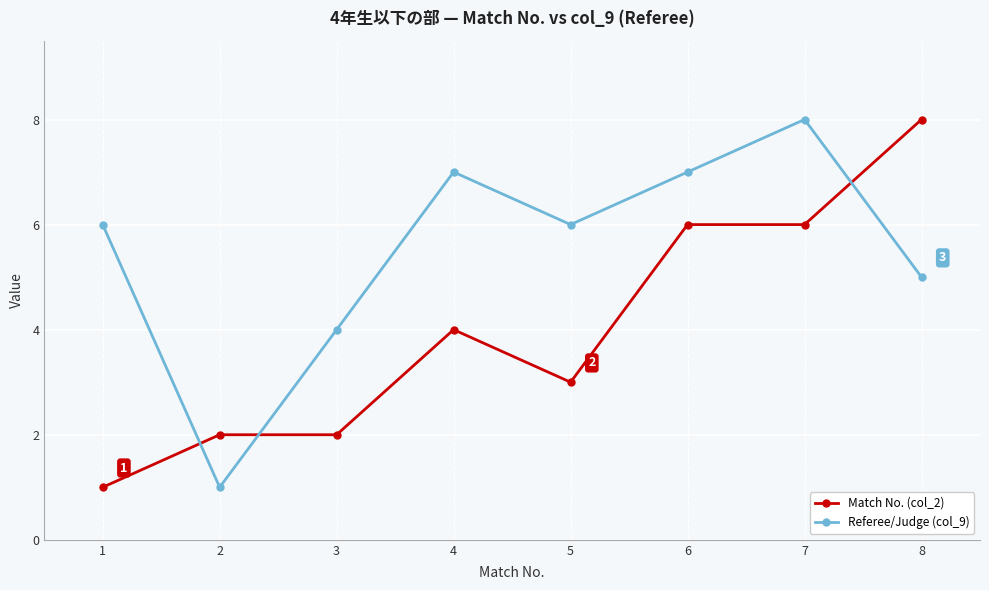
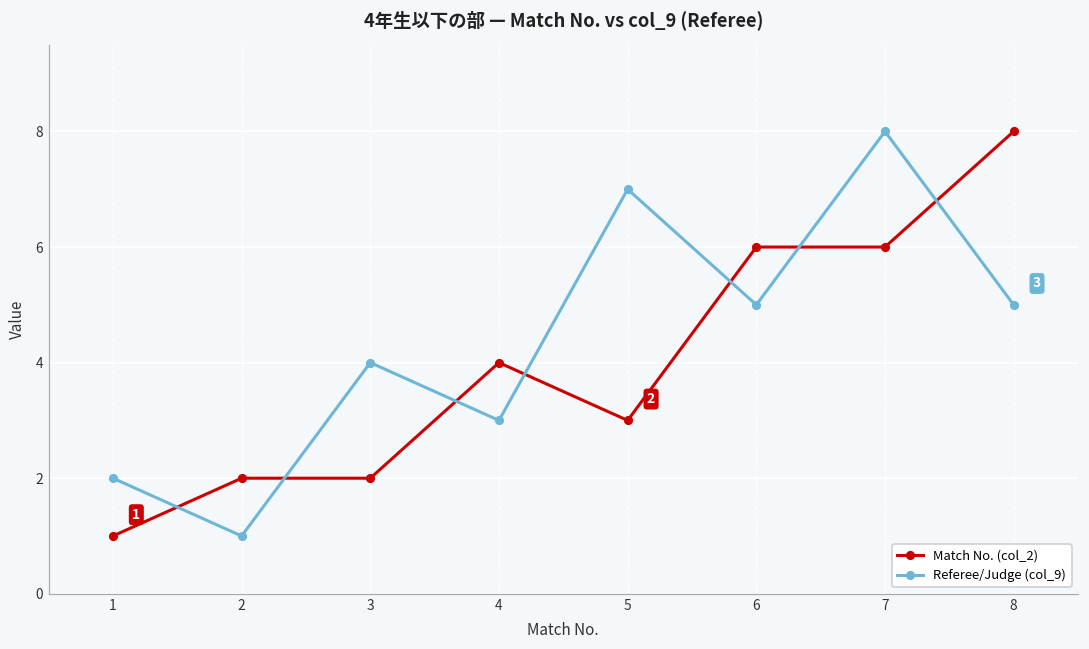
Referee/Judge (col_9), 1: 6 -> 2
Referee/Judge (col_9), 4: 7 -> 3
Referee/Judge (col_9), 5: 6 -> 7
Referee/Judge (col_9), 6: 7 -> 5
